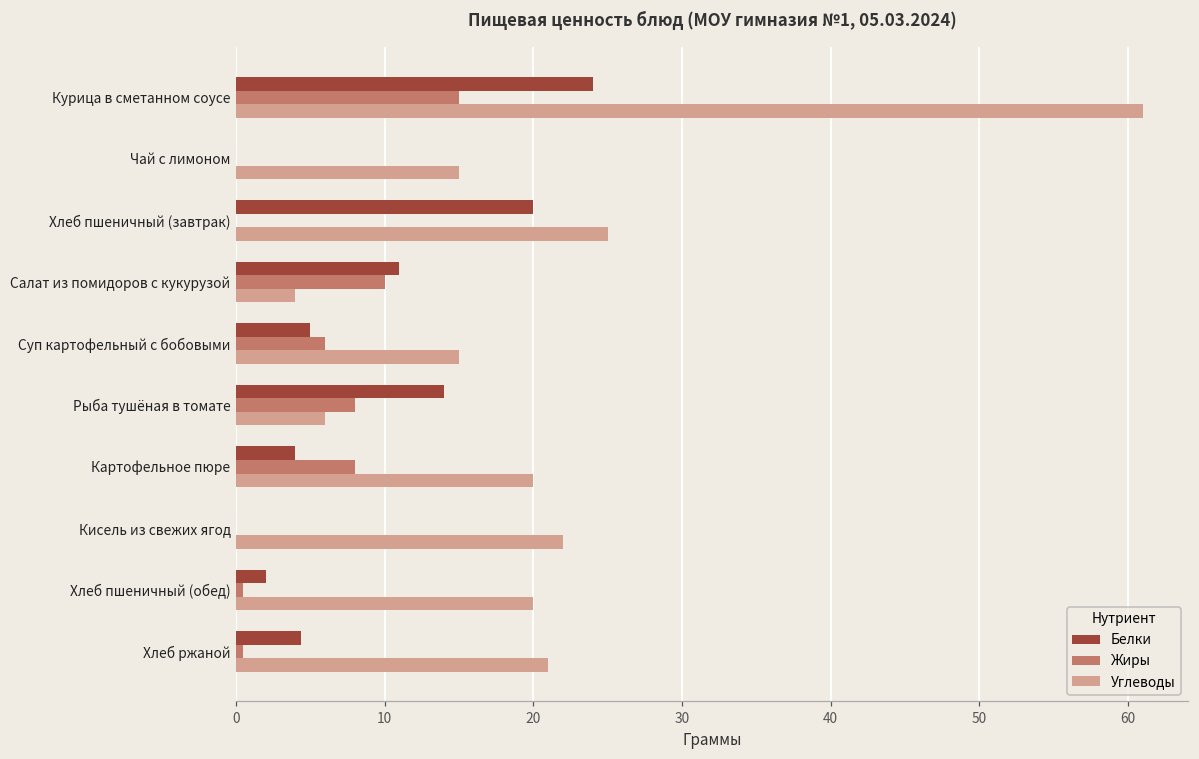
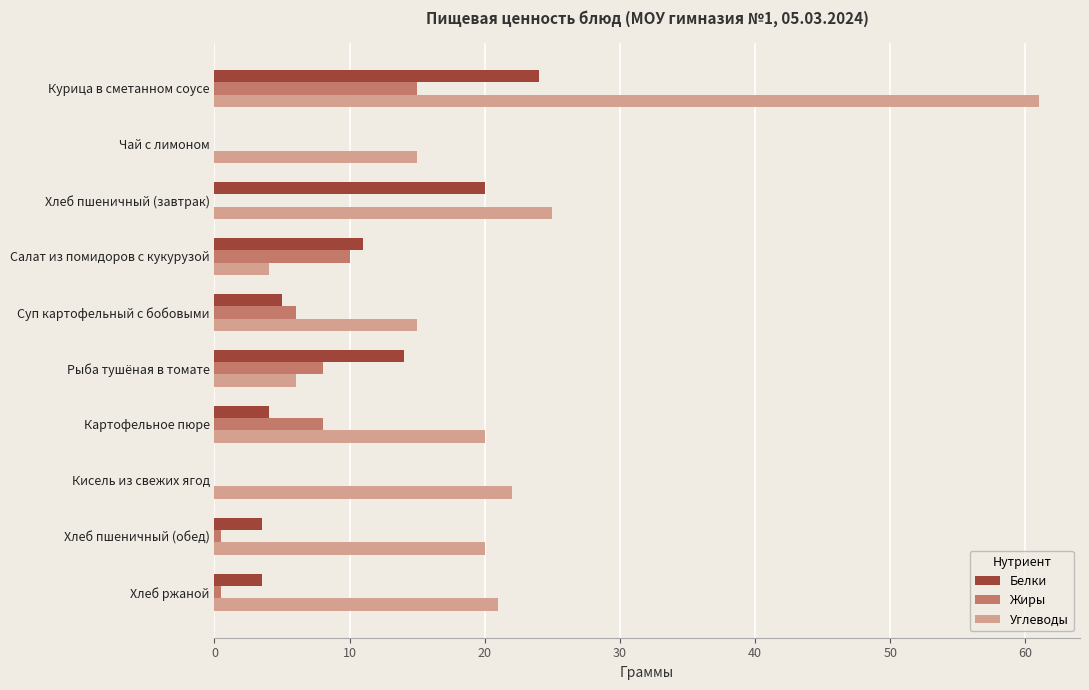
Белки, Хлеб пшеничный (обед): 2.0 -> 3.5
Белки, Хлеб ржаной: 4.4 -> 3.5
